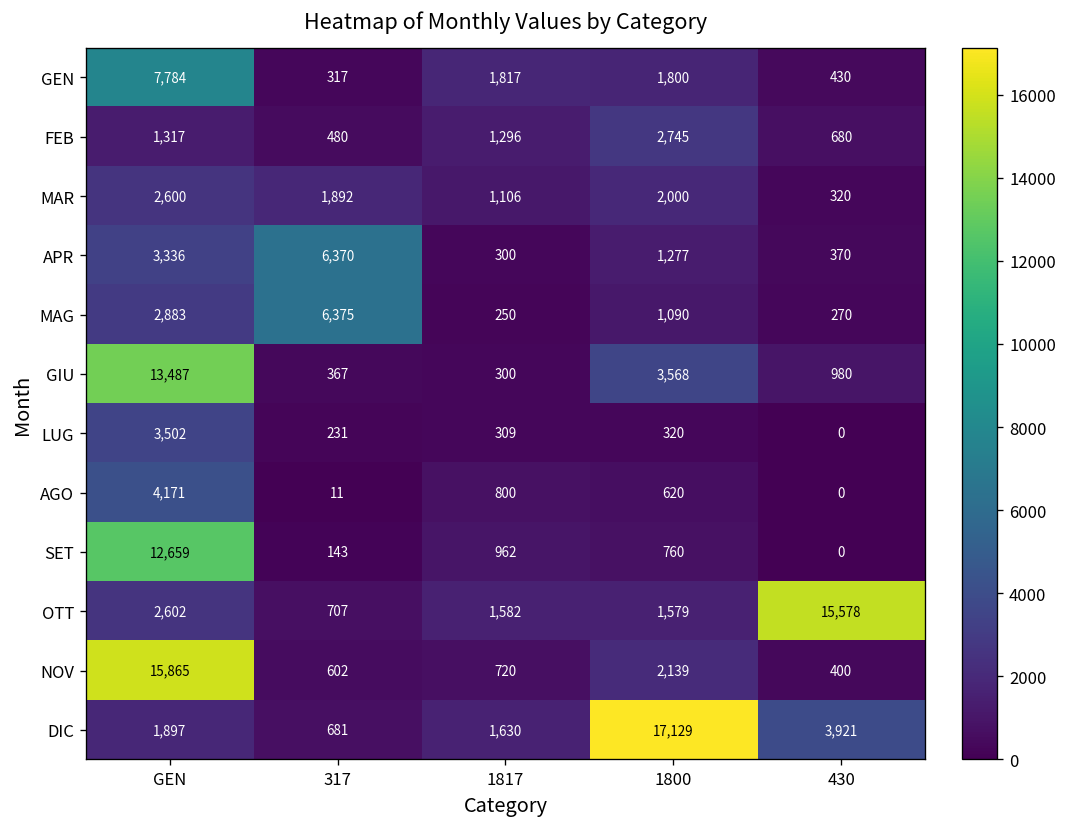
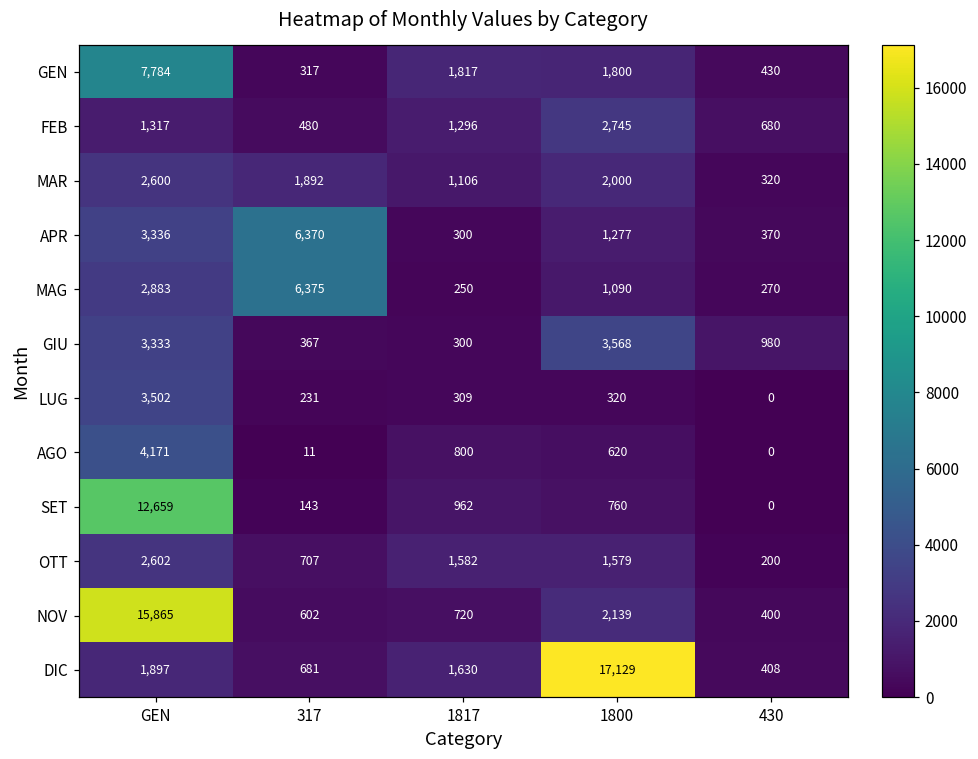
GIU, GEN: 13,487 -> 3,333
OTT, 430: 15,578 -> 200
DIC, 430: 3,921 -> 408
